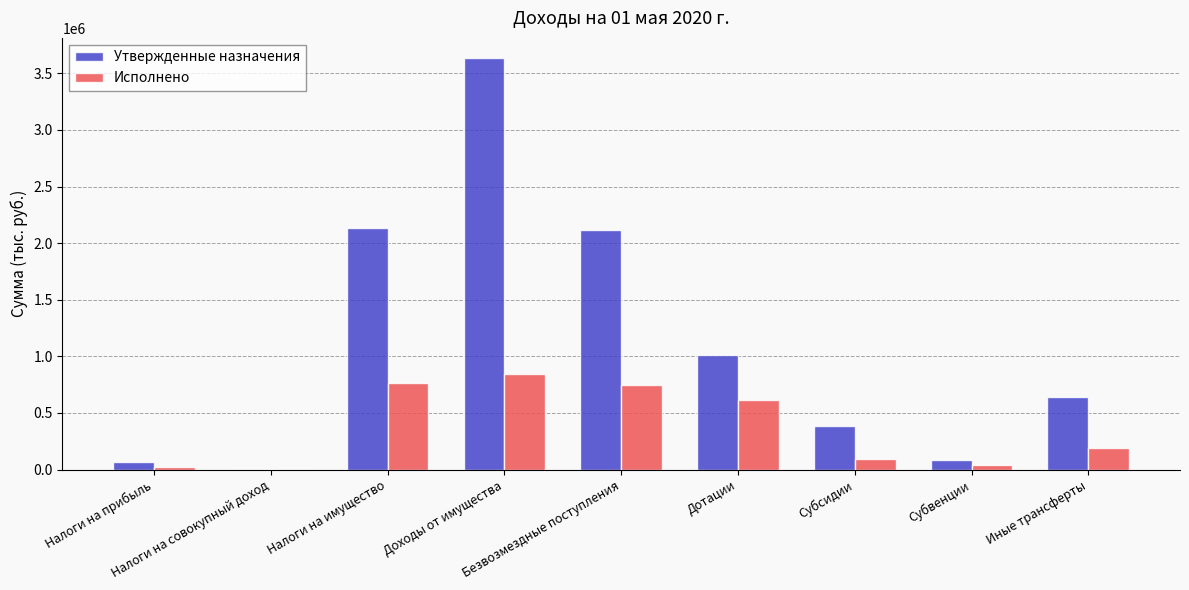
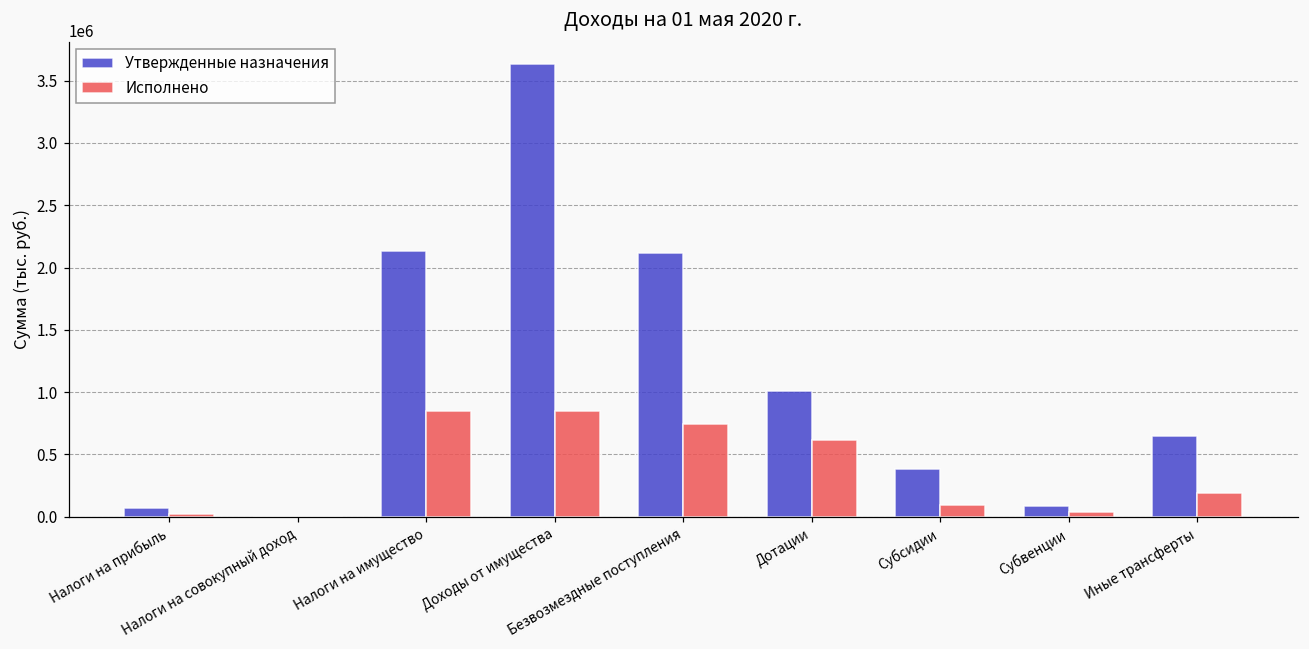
Исполнено, Налоги на имущество: 760000 -> 840000
